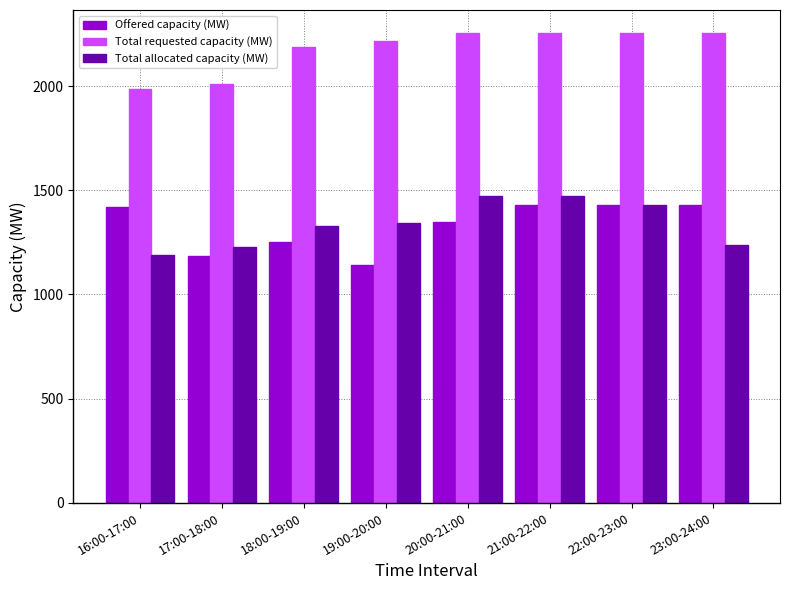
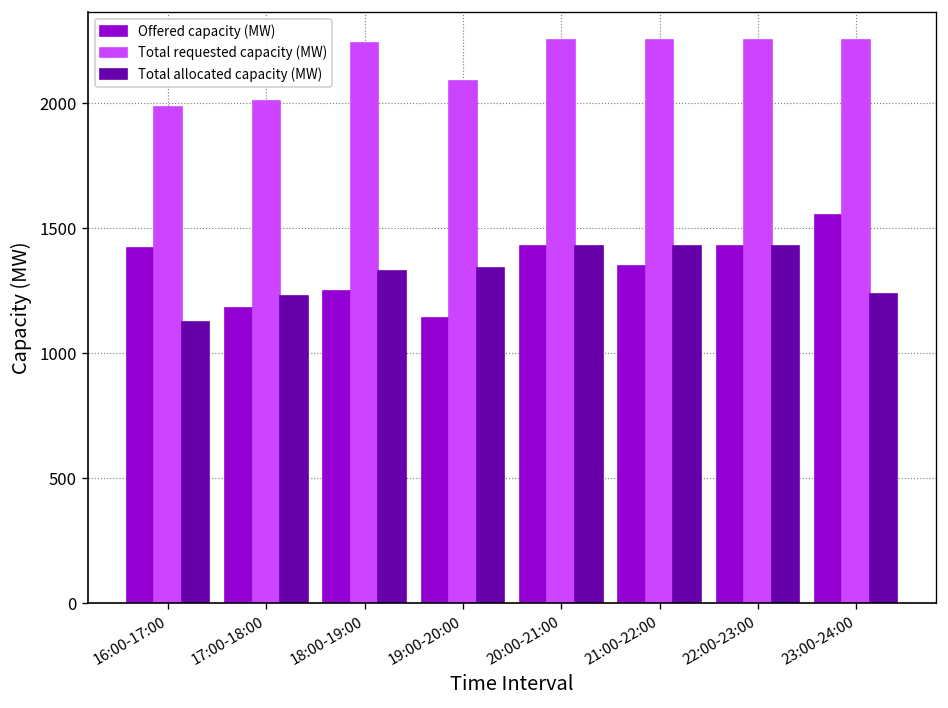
Total allocated capacity (MW), 16:00-17:00: 1190 -> 1130
Total requested capacity (MW), 18:00-19:00: 2190 -> 2240
Total requested capacity (MW), 19:00-20:00: 2220 -> 2090
Offered capacity (MW), 20:00-21:00: 1350 -> 1430
Total allocated capacity (MW), 20:00-21:00: 1470 -> 1430
Offered capacity (MW), 21:00-22:00: 1430 -> 1350
Total allocated capacity (MW), 21:00-22:00: 1470 -> 1430
Offered capacity (MW), 23:00-24:00: 1430 -> 1550
